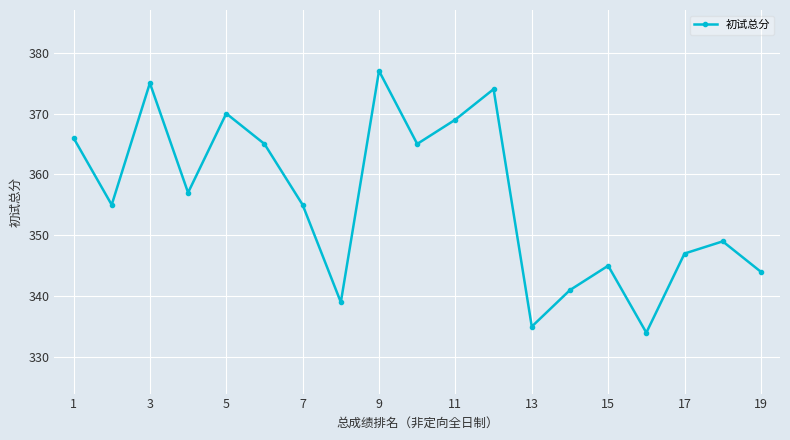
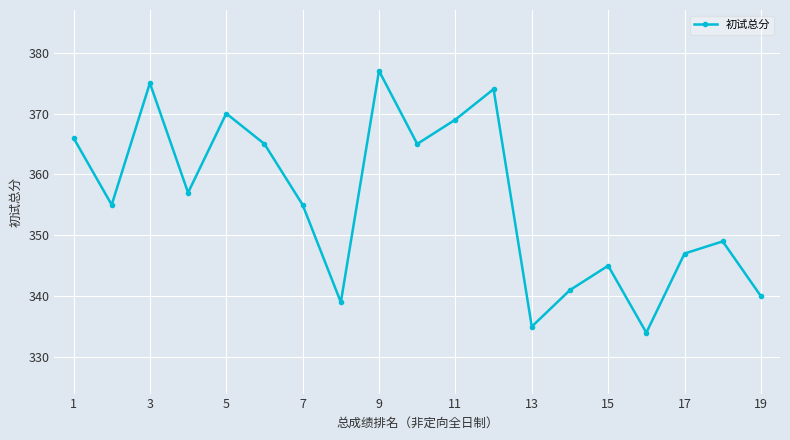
19: 344 -> 340
